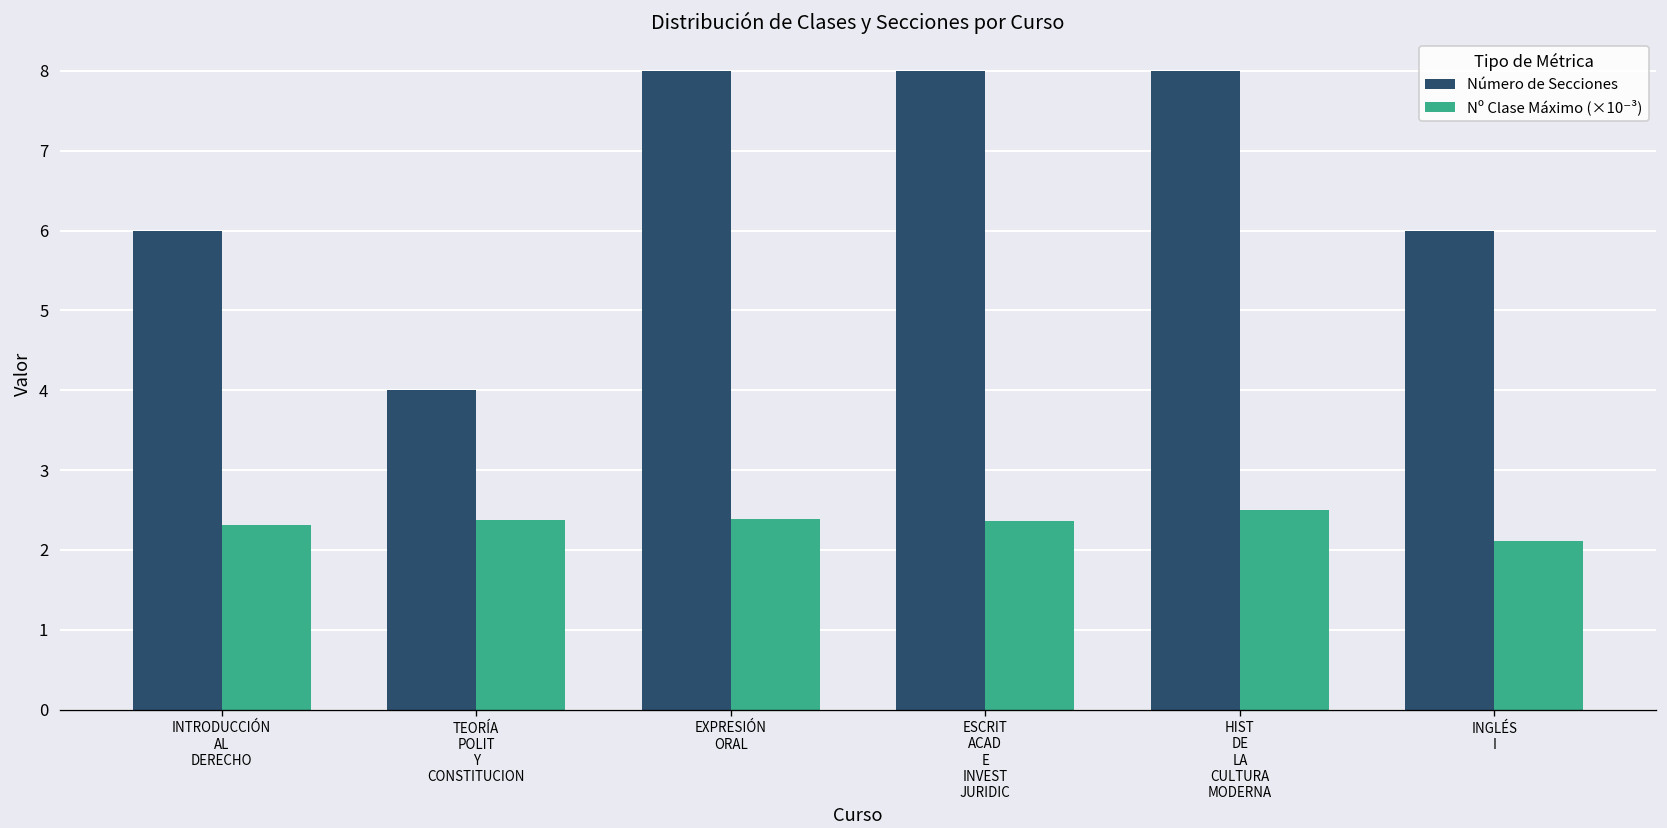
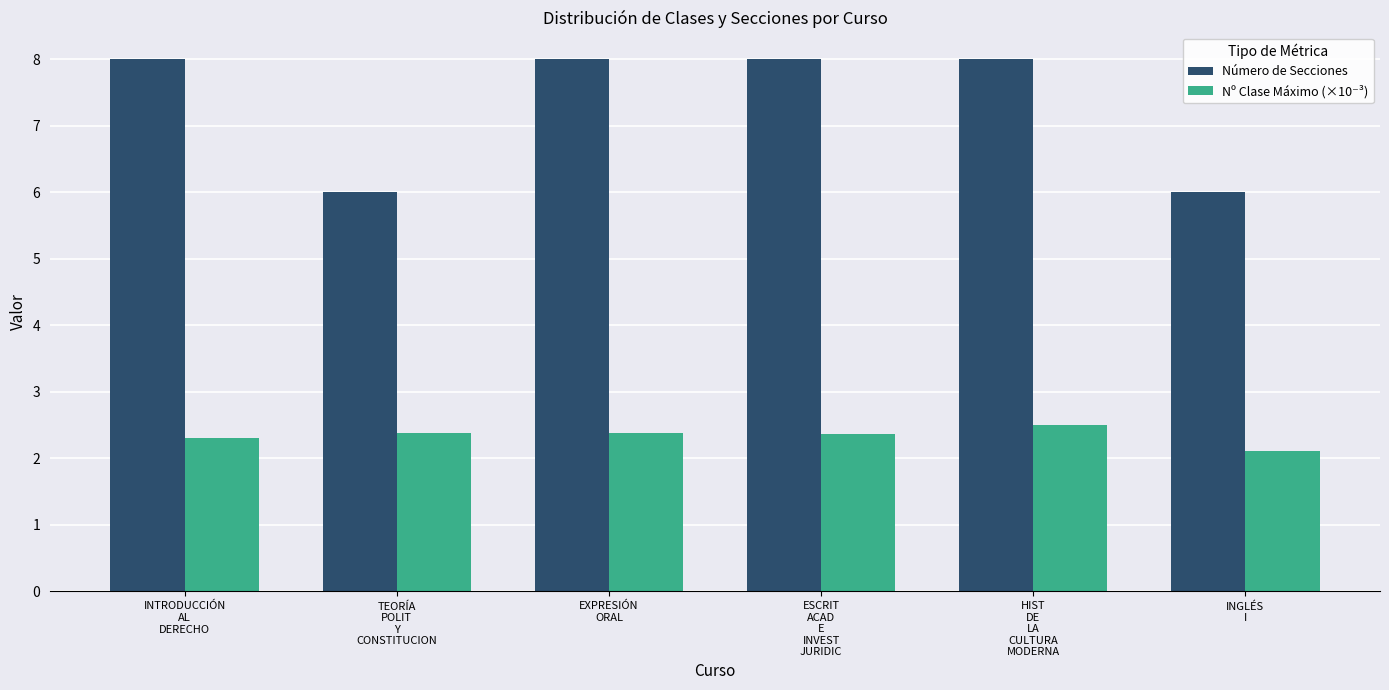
Número de Secciones, INTRODUCCIÓN AL DERECHO: 6 -> 8
Número de Secciones, TEORÍA POLIT Y CONSTITUCION: 4 -> 6
